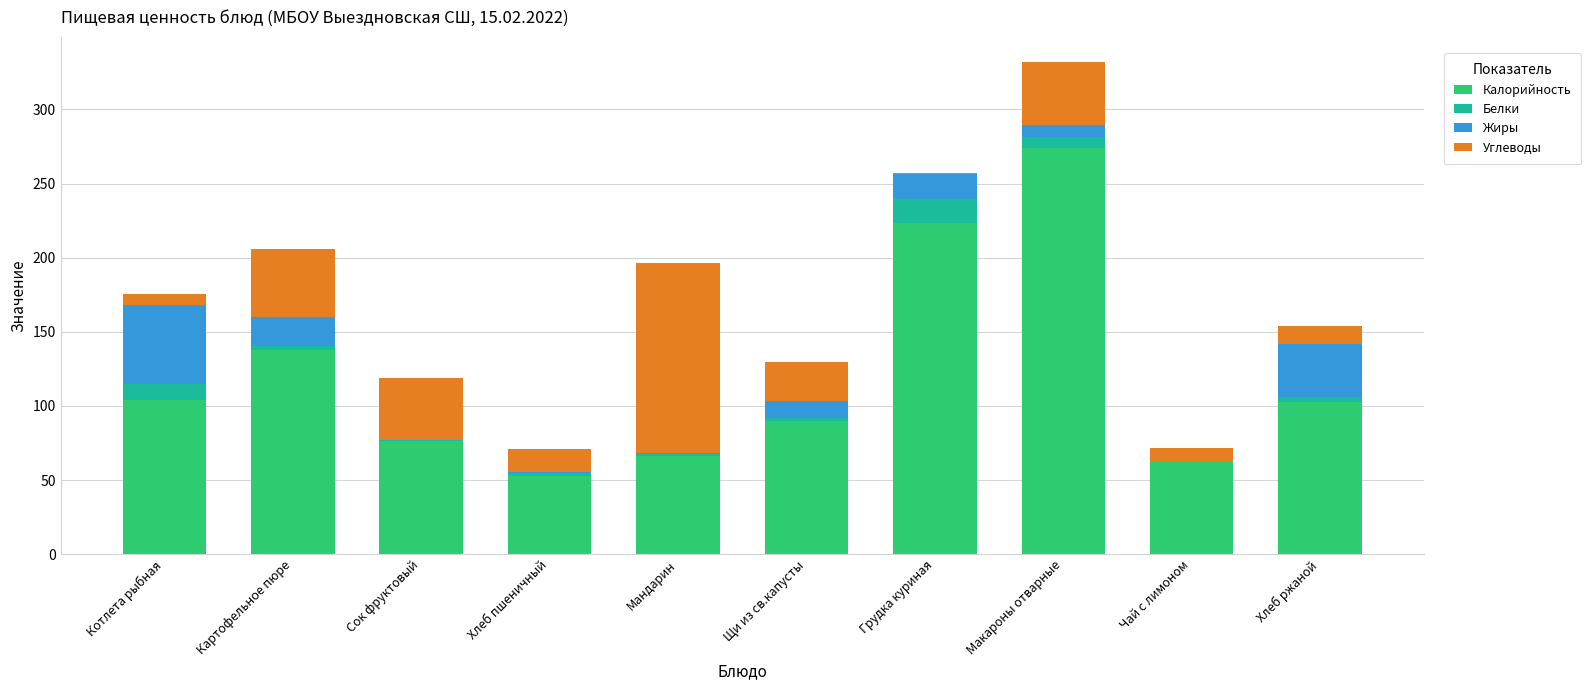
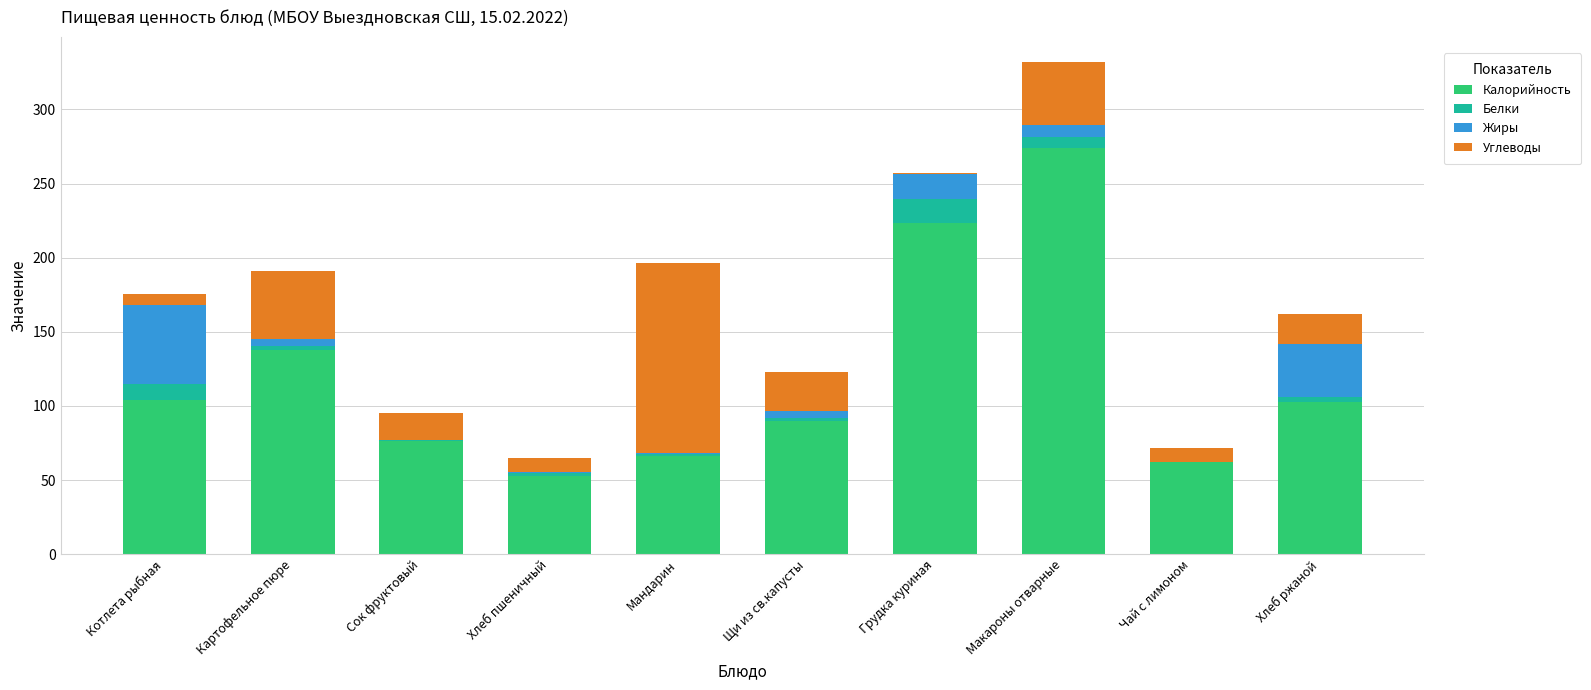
Жиры, Картофельное пюре: 20 -> 5
Углеводы, Сок фруктовый: 42 -> 18
Углеводы, Хлеб пшеничный: 16 -> 10
Жиры, Щи из св.капусты: 12 -> 5
Углеводы, Хлеб ржаной: 12 -> 21
